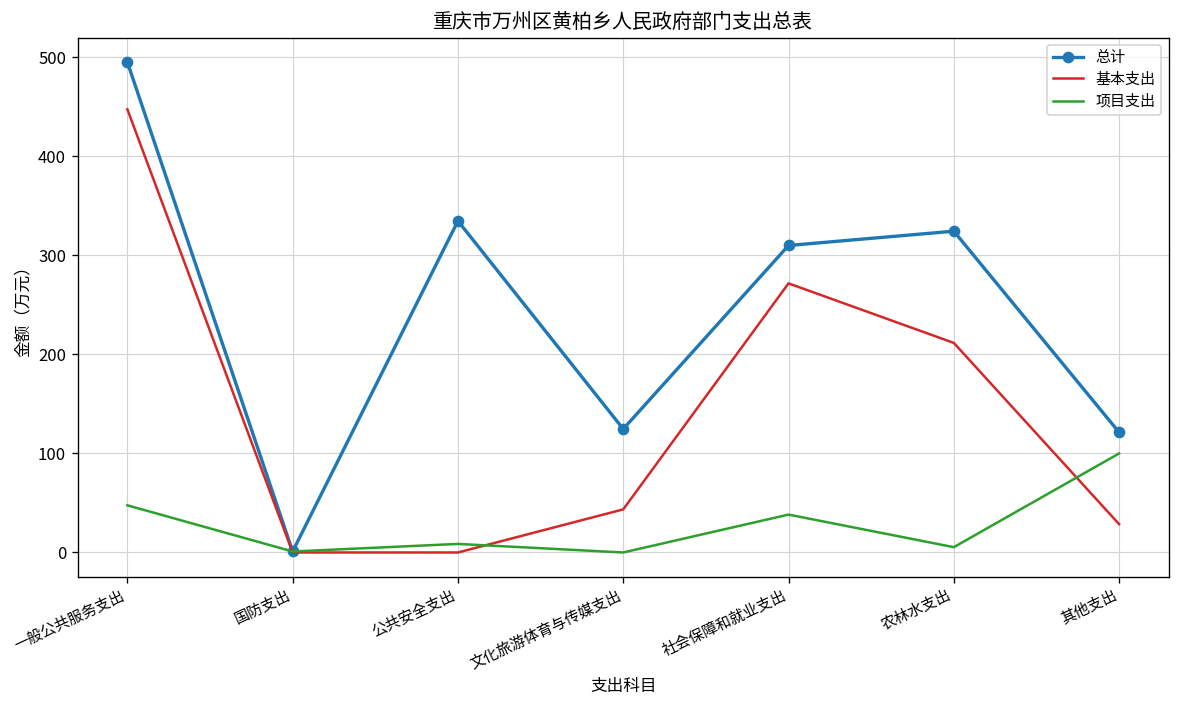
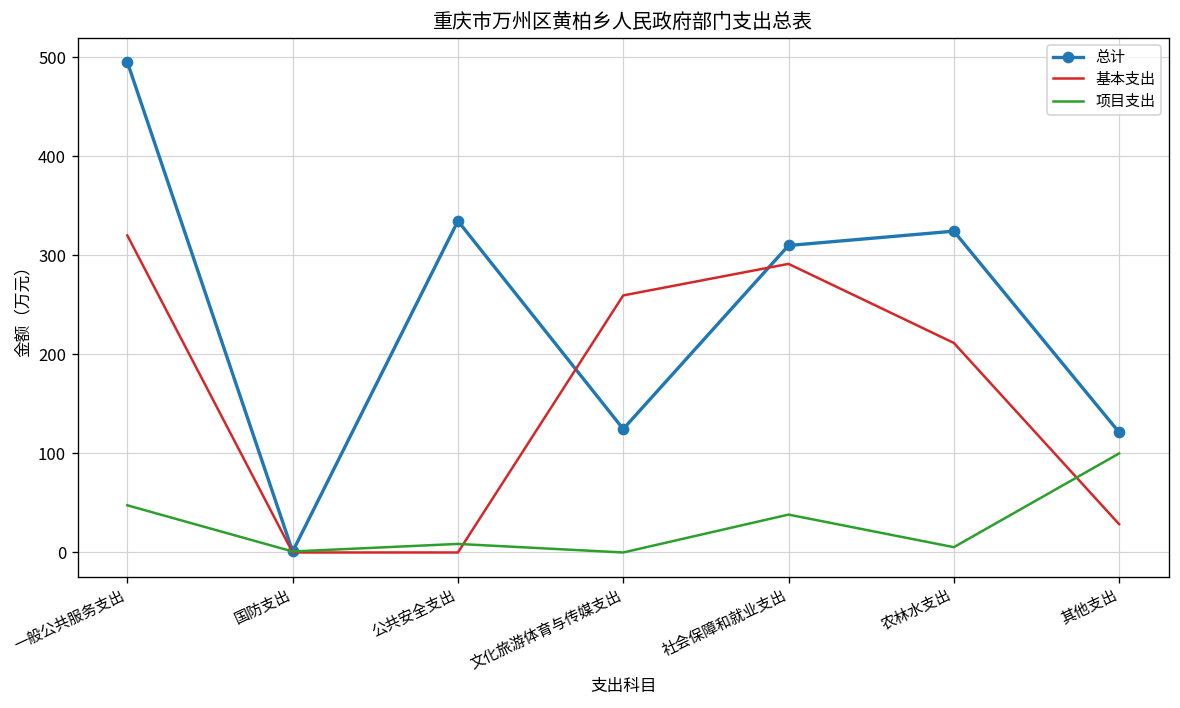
基本支出, 一般公共服务支出: 450 -> 320
基本支出, 文化旅游体育与传媒支出: 40 -> 260
基本支出, 社会保障和就业支出: 270 -> 290
